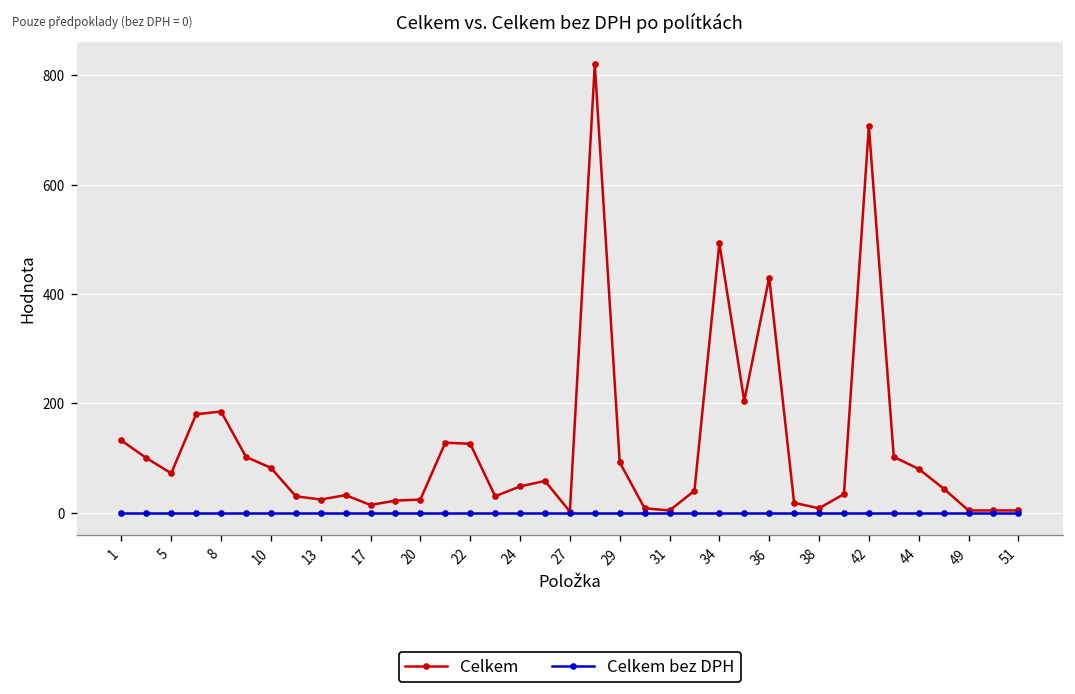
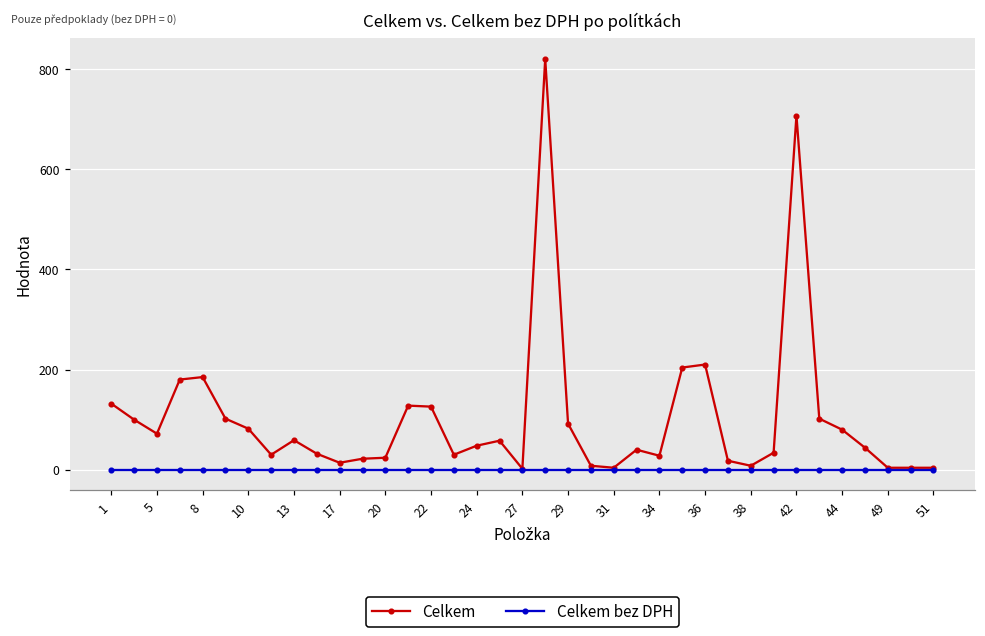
Celkem, 13: 20 -> 60
Celkem, 34: 490 -> 30
Celkem, 36: 430 -> 210
